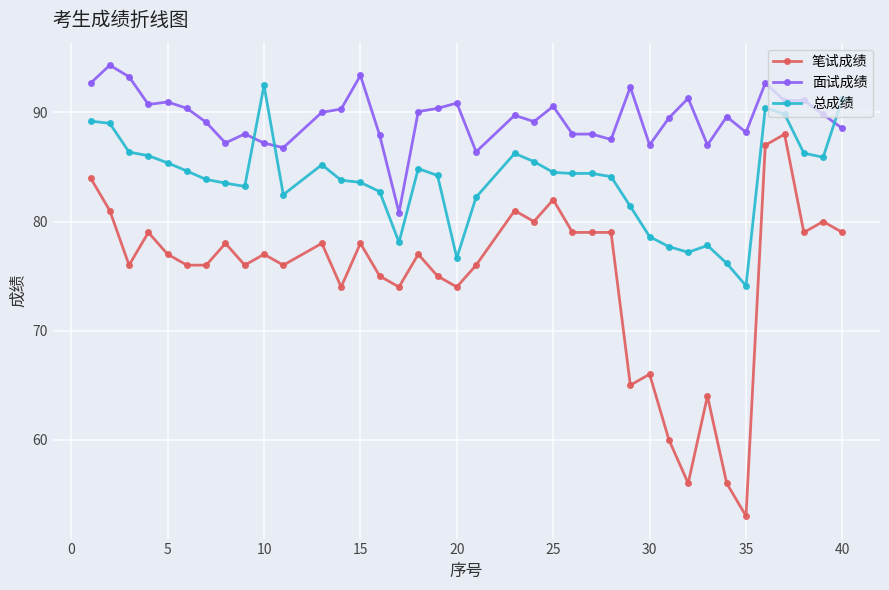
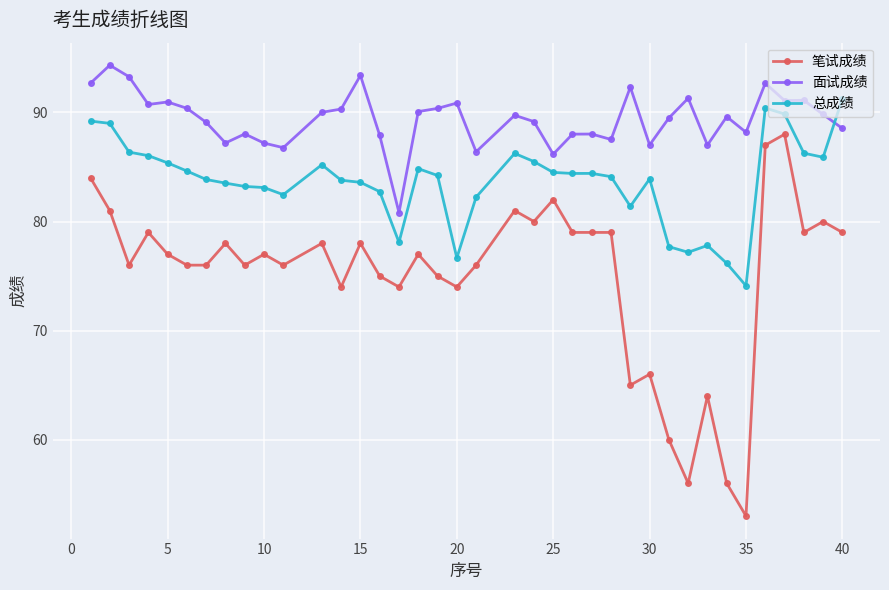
总成绩, 10: 92.5 -> 83.1
面试成绩, 25: 90.6 -> 86.2
总成绩, 30: 78.6 -> 83.9
